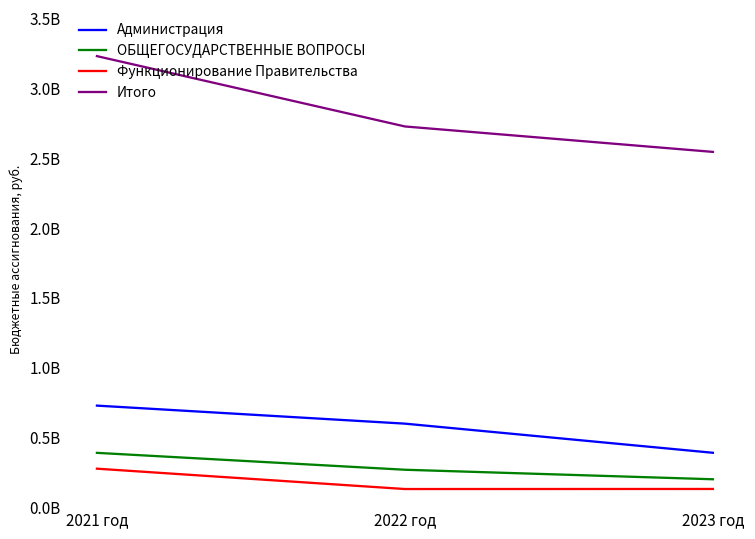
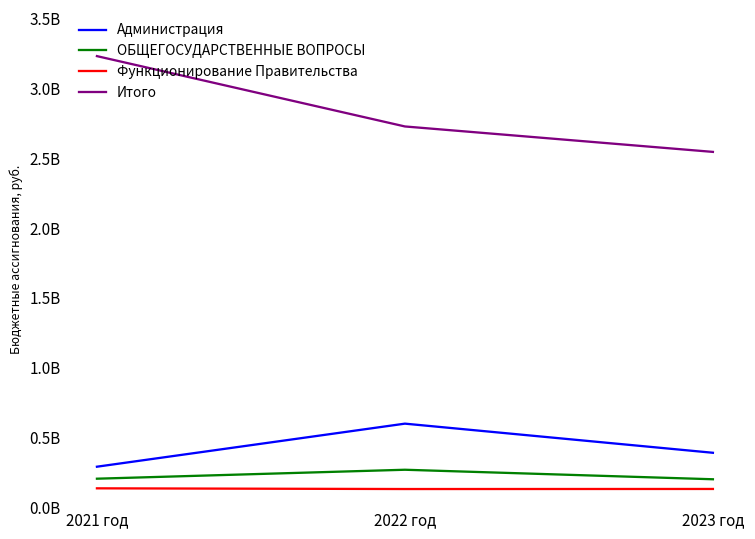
Администрация, 2021 год: 730000000 -> 290000000
ОБЩЕГОСУДАРСТВЕННЫЕ ВОПРОСЫ, 2021 год: 390000000 -> 200000000
Функционирование Правительства, 2021 год: 280000000 -> 140000000
